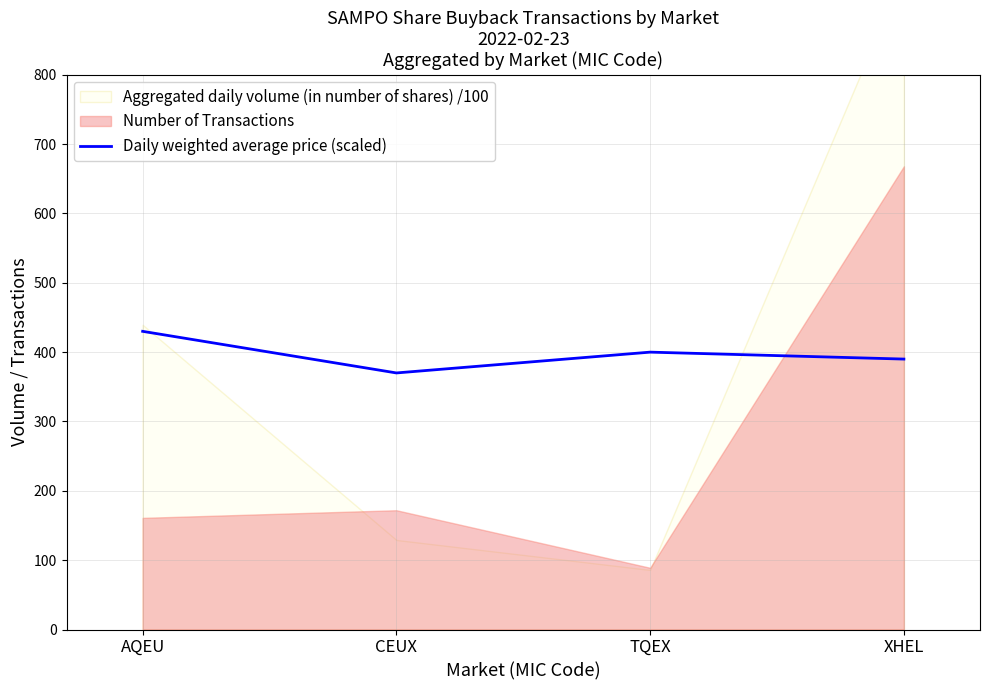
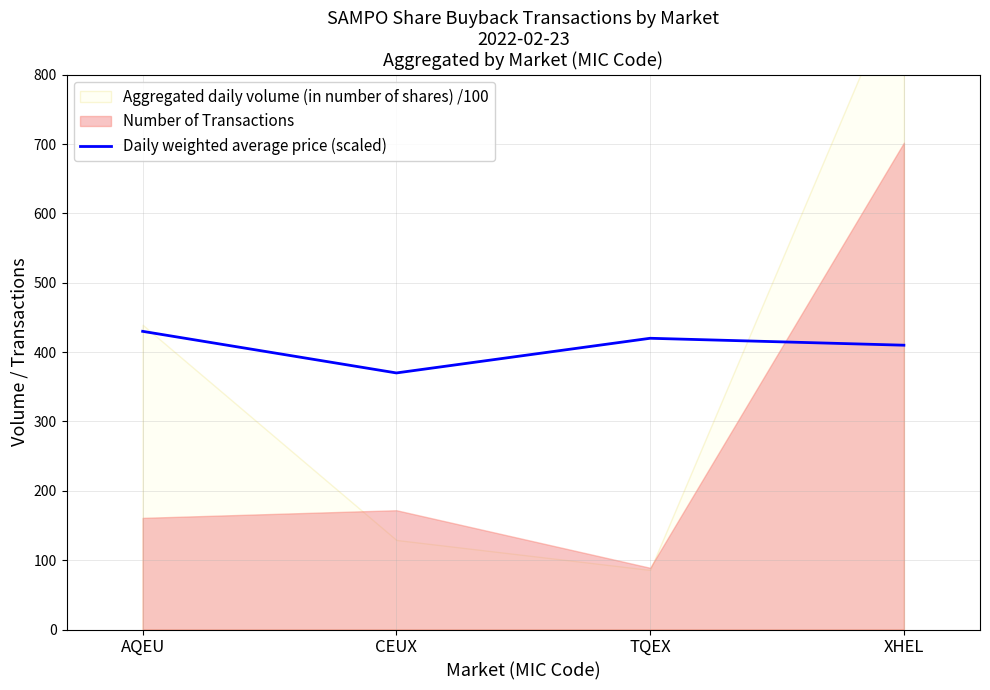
Daily weighted average price (scaled), TQEX: 400 -> 420
Daily weighted average price (scaled), XHEL: 390 -> 410
Number of Transactions, XHEL: 670 -> 700
